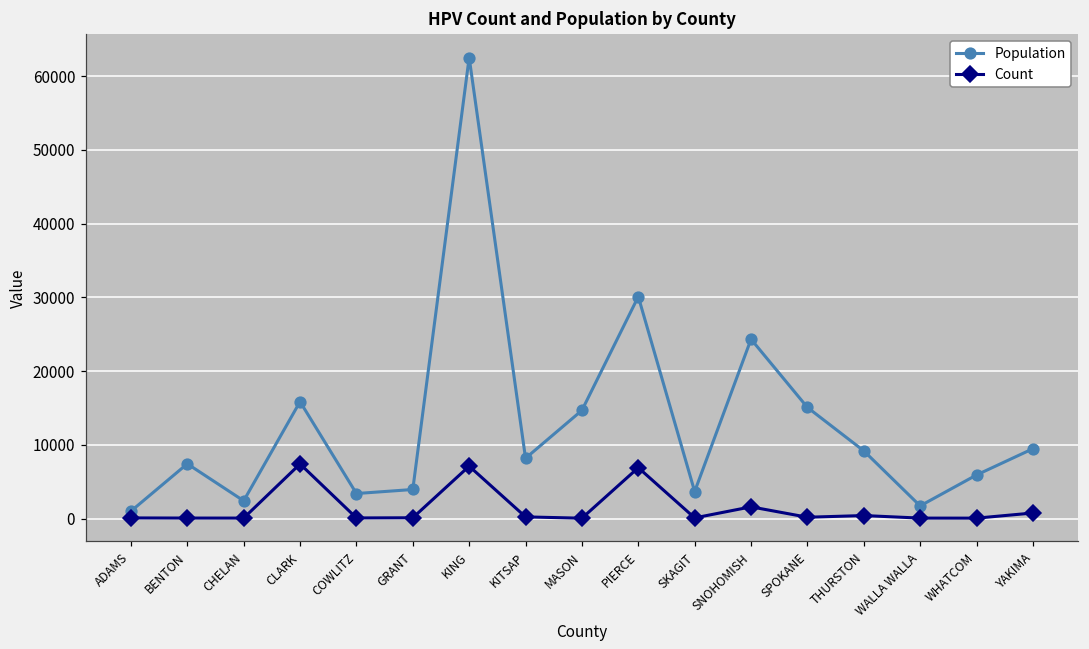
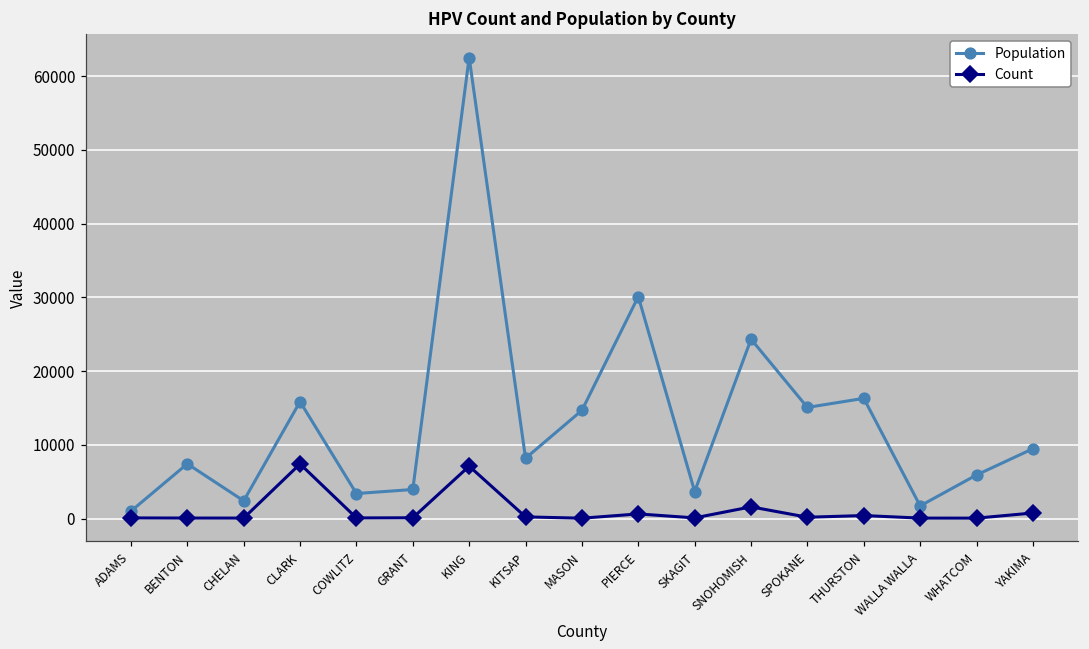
Count, PIERCE: 7000 -> 1000
Population, THURSTON: 9000 -> 16000
